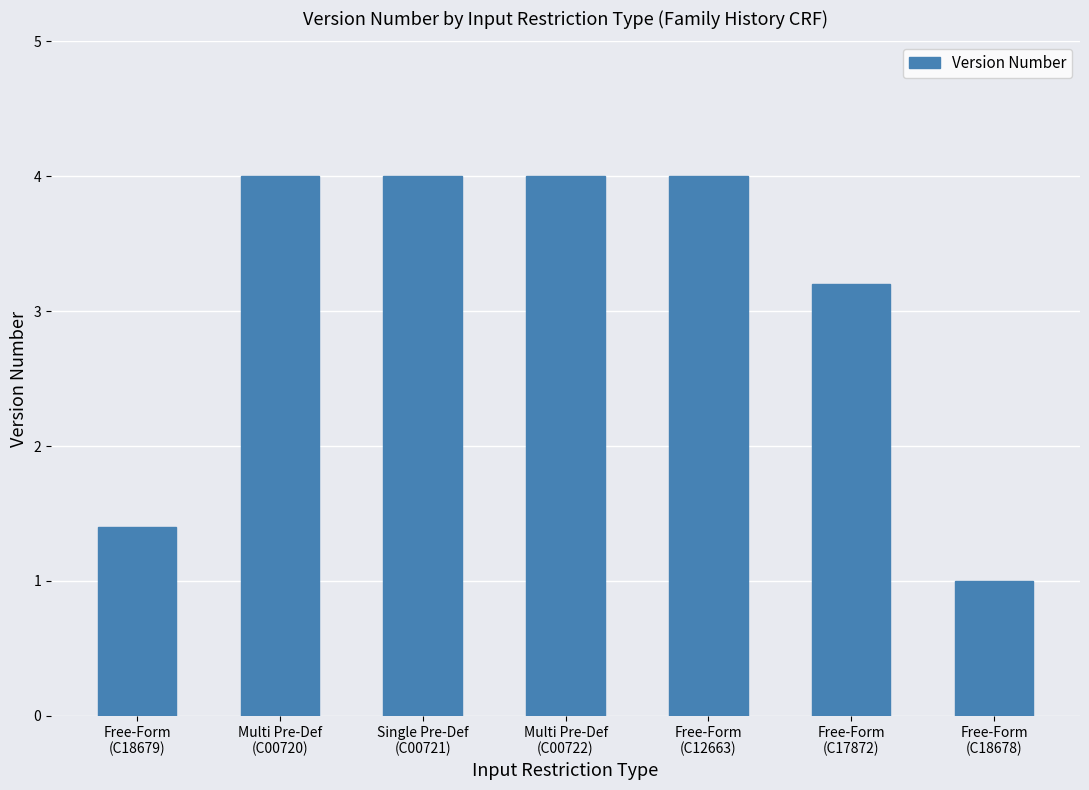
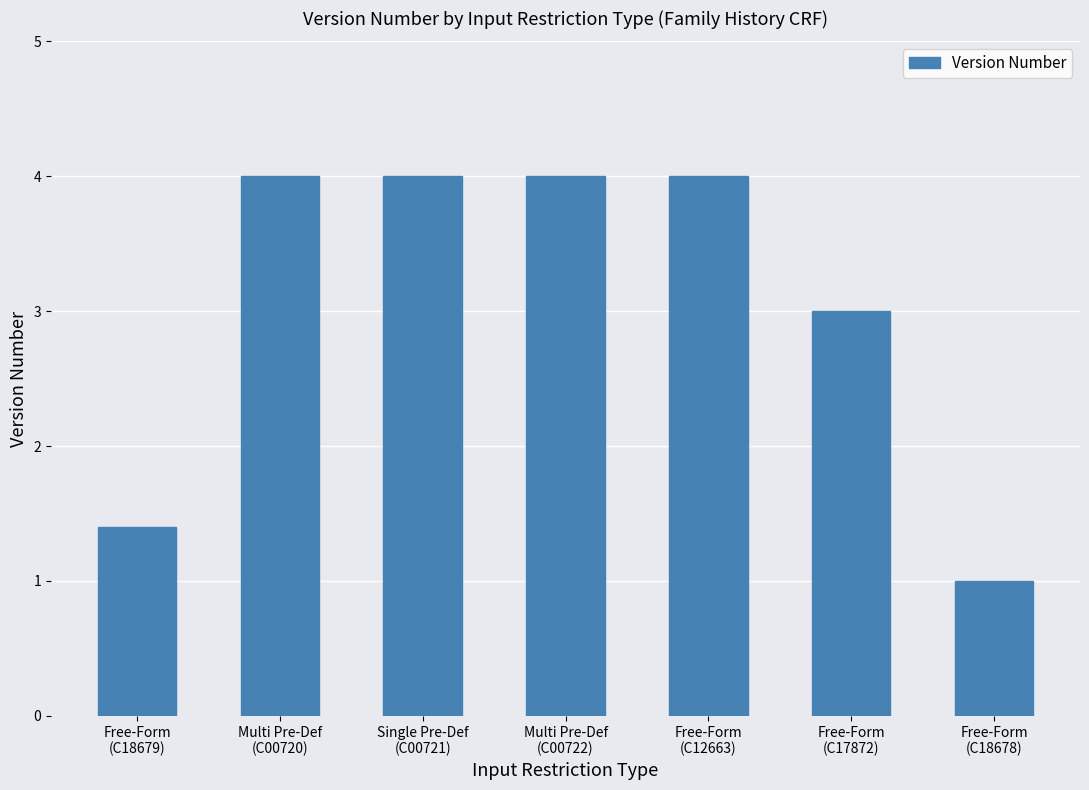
Free-Form (C17872): 3.2 -> 3.0
